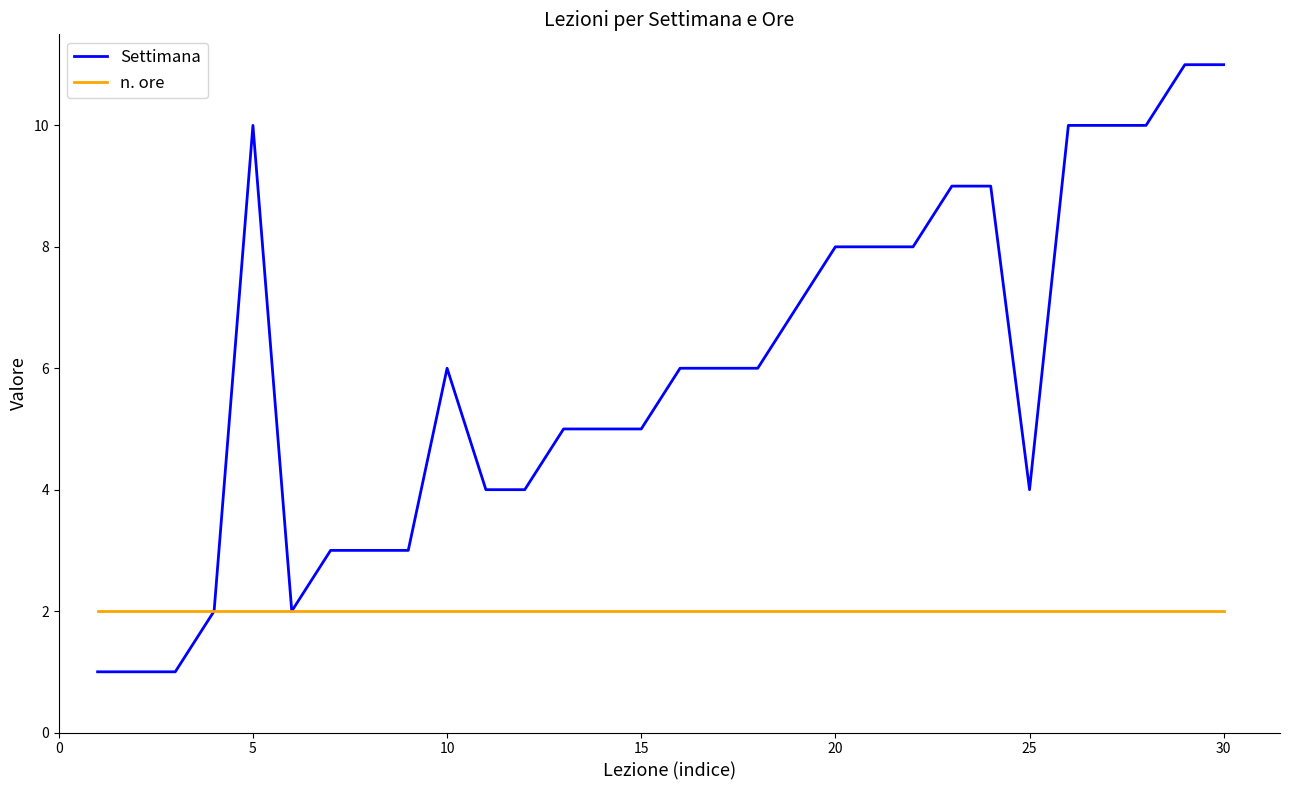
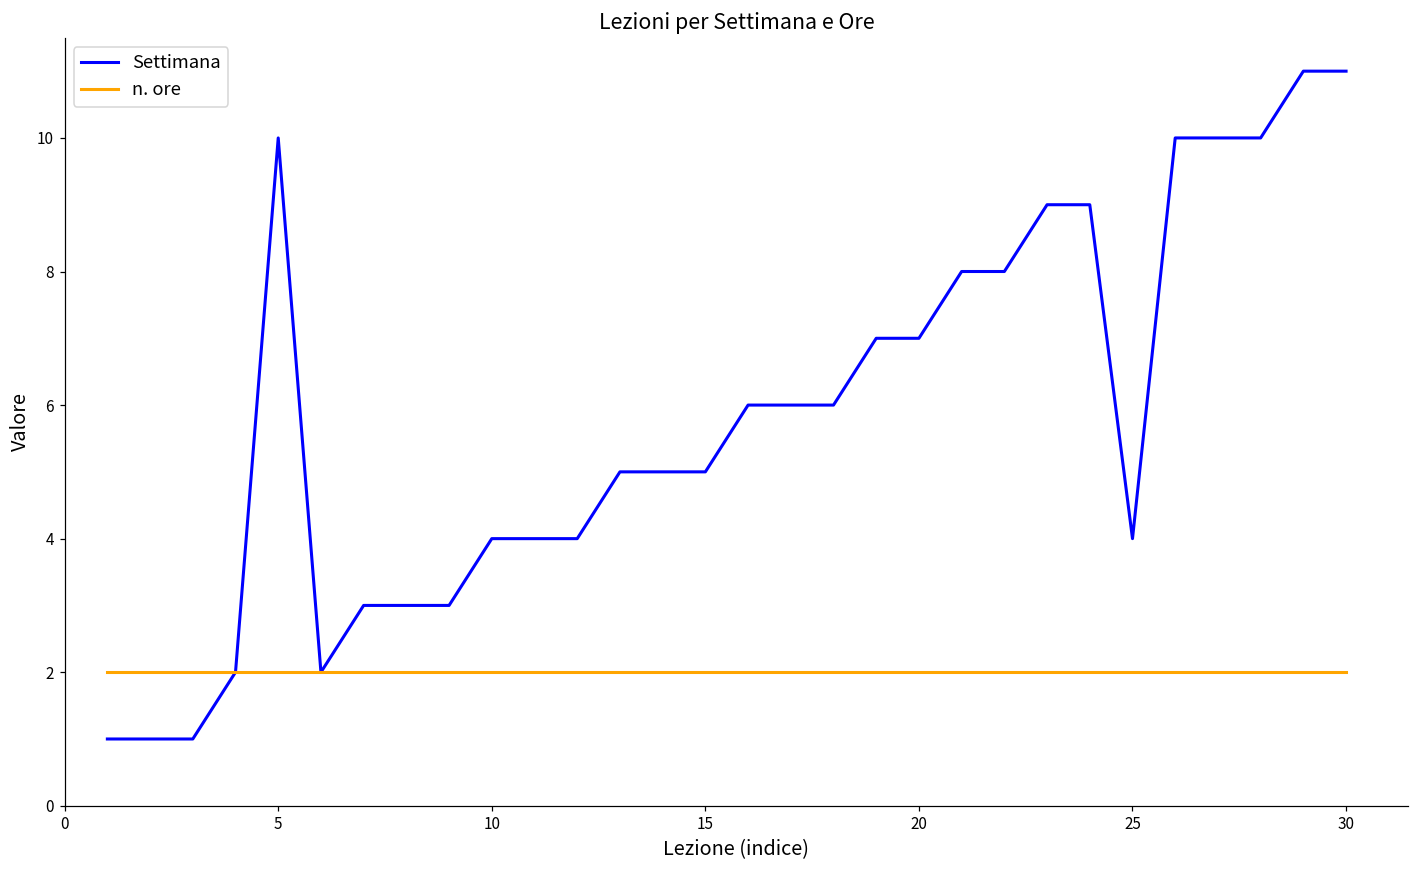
Settimana, 10: 6 -> 4
Settimana, 20: 8 -> 7
